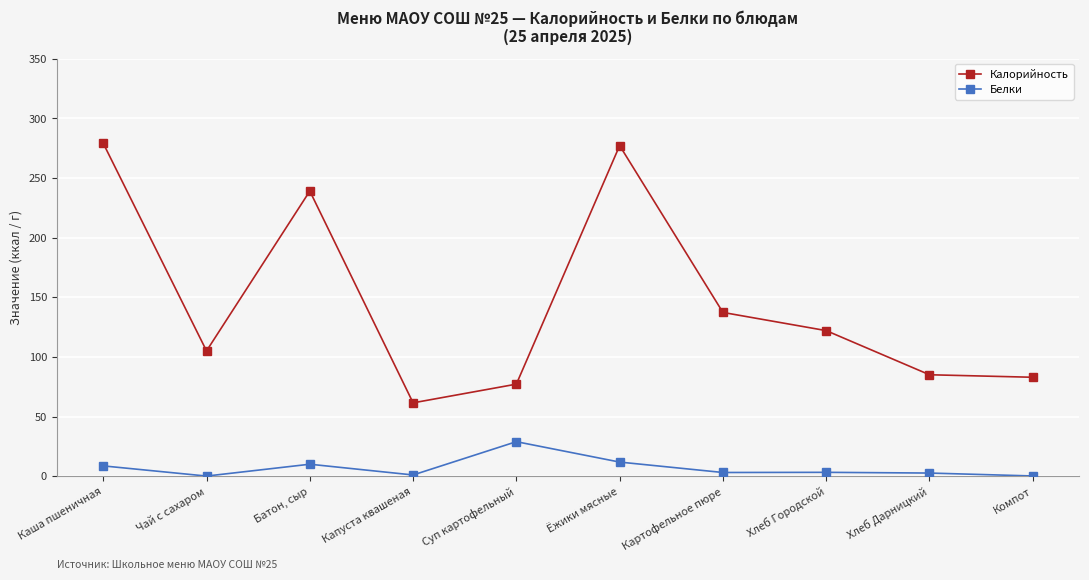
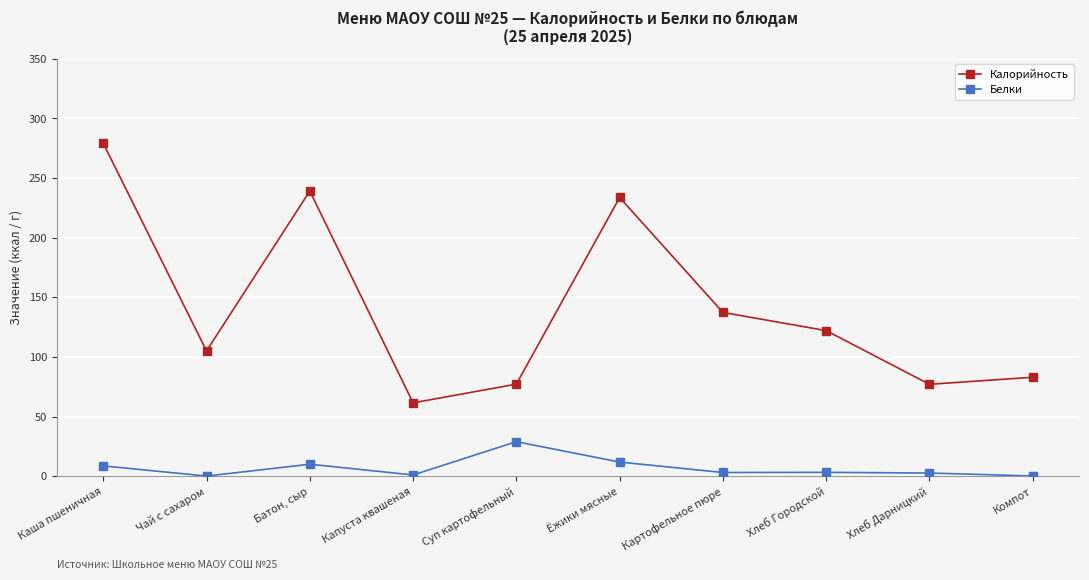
Калорийность, Ёжики мясные: 277 -> 234
Калорийность, Хлеб Дарницкий: 85 -> 77
